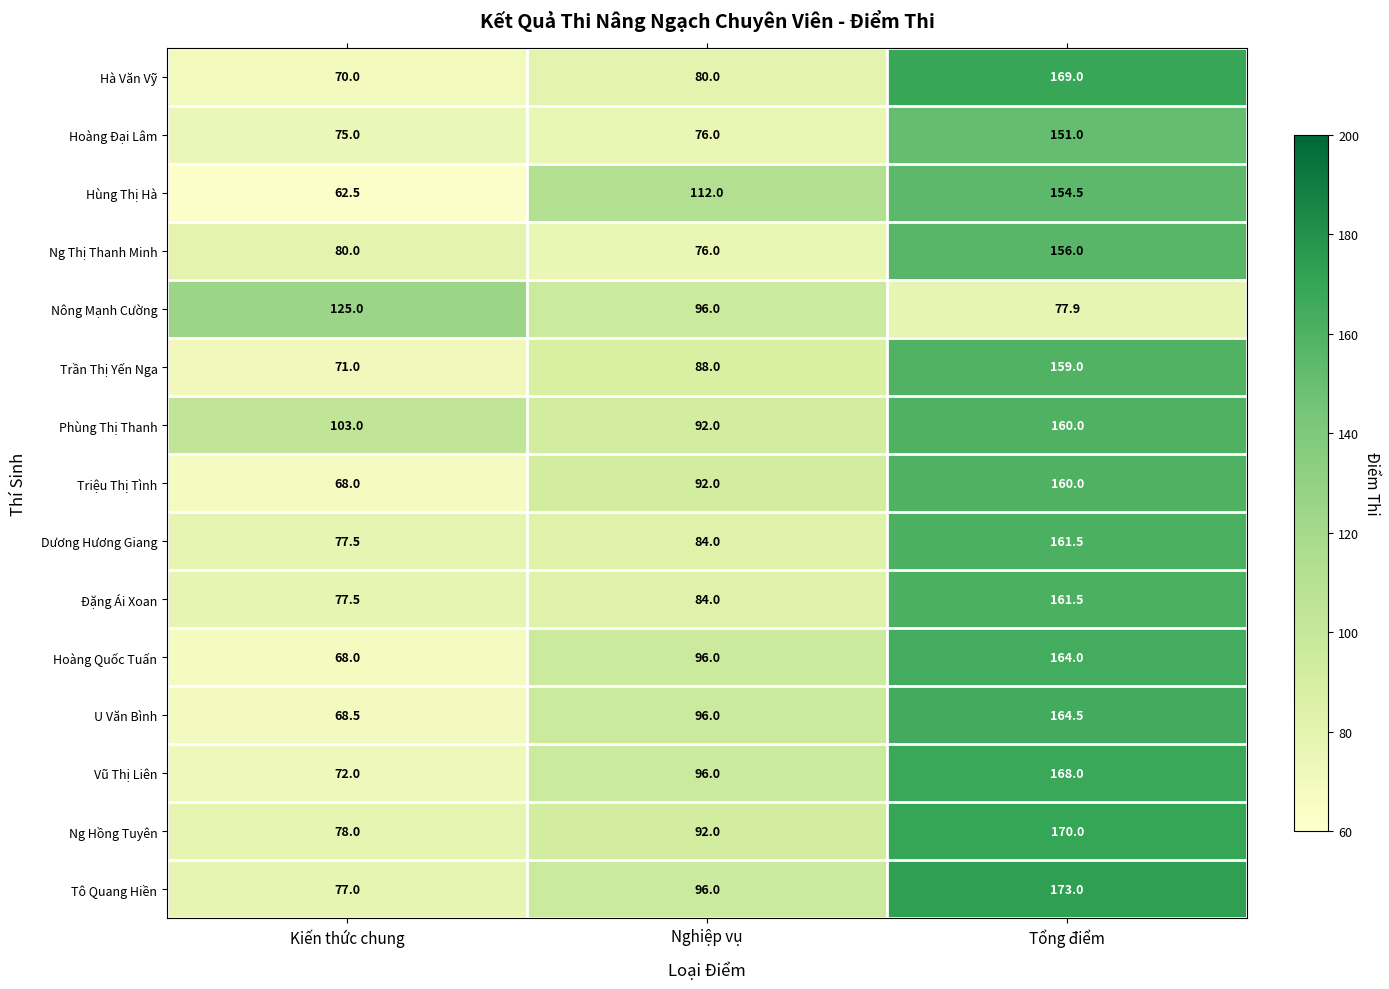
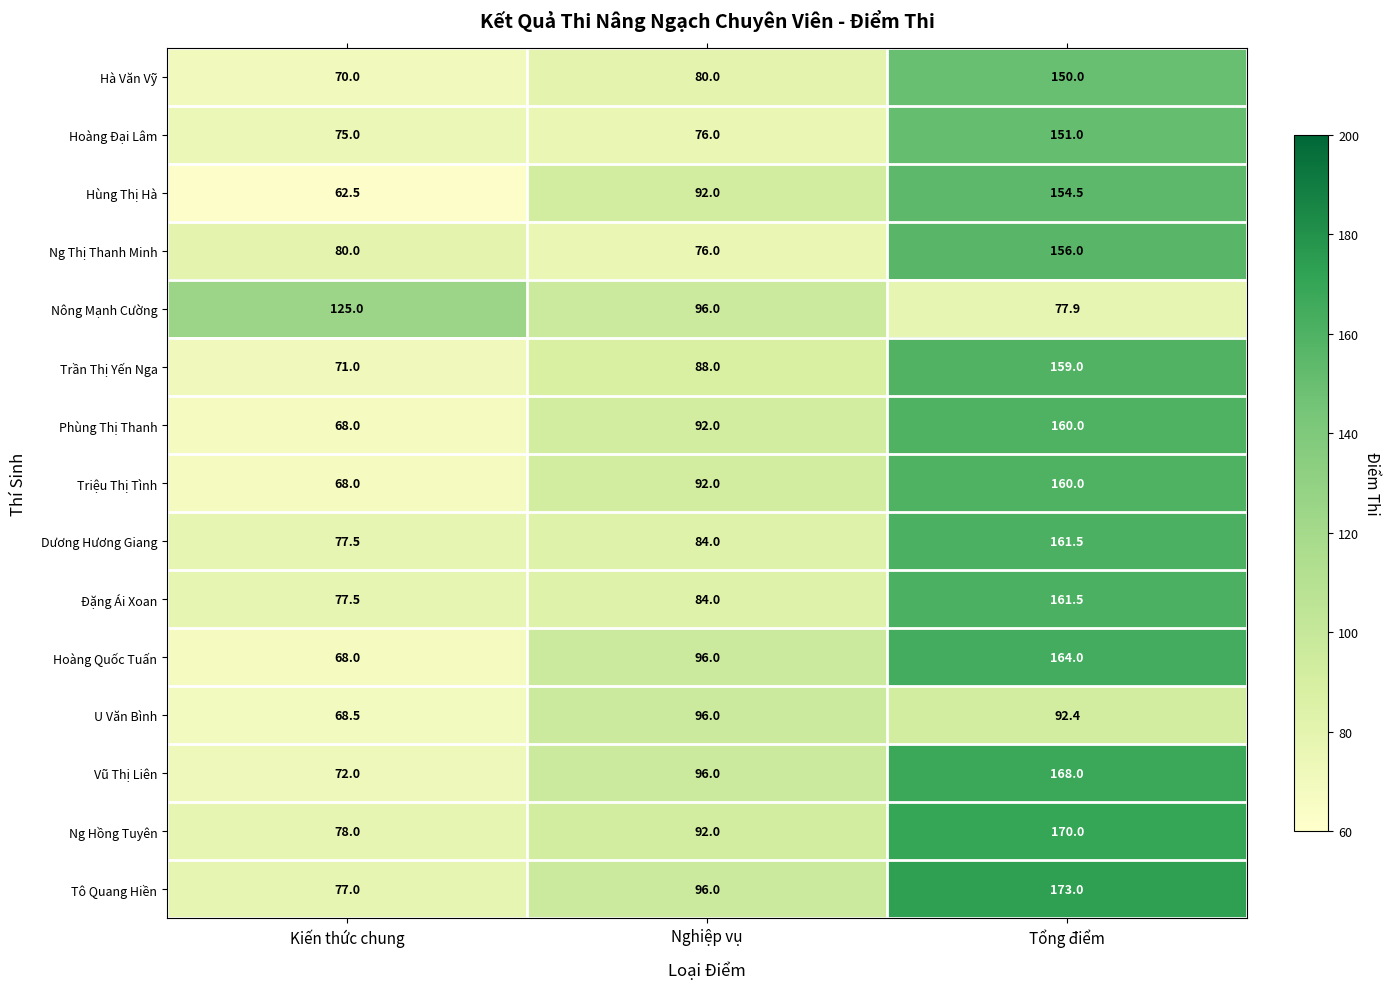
Hà Văn Vỹ, Tổng điểm: 169.0 -> 150.0
Hùng Thị Hà, Nghiệp vụ: 112.0 -> 92.0
Phùng Thị Thanh, Kiến thức chung: 103.0 -> 68.0
U Văn Bình, Tổng điểm: 164.5 -> 92.4
